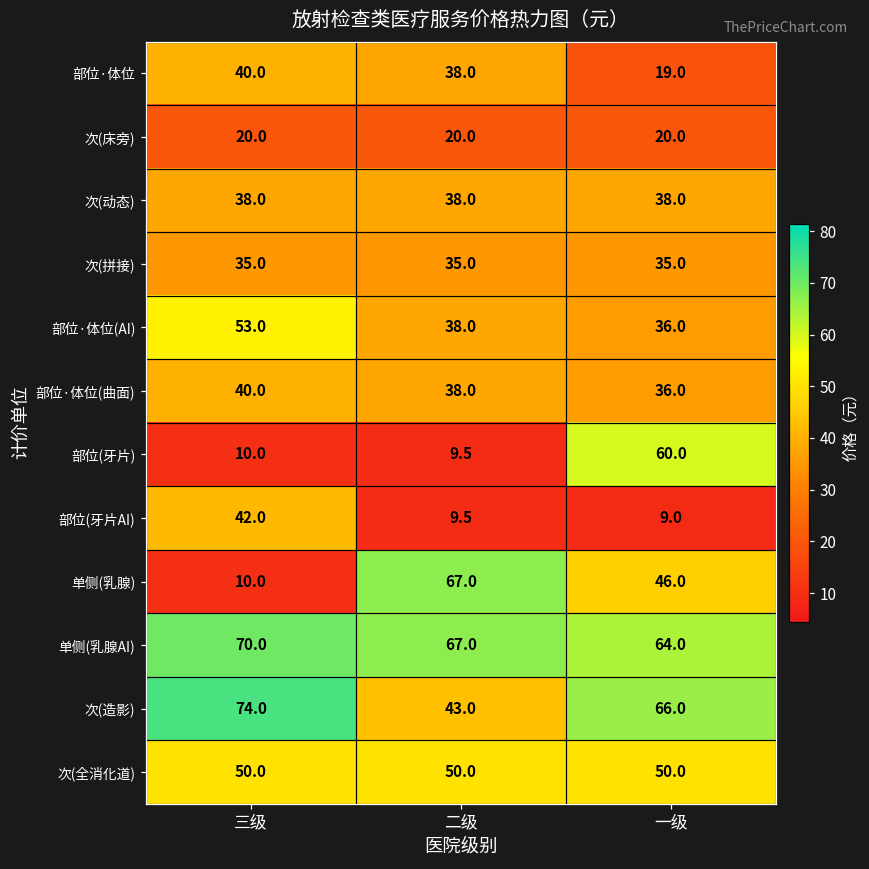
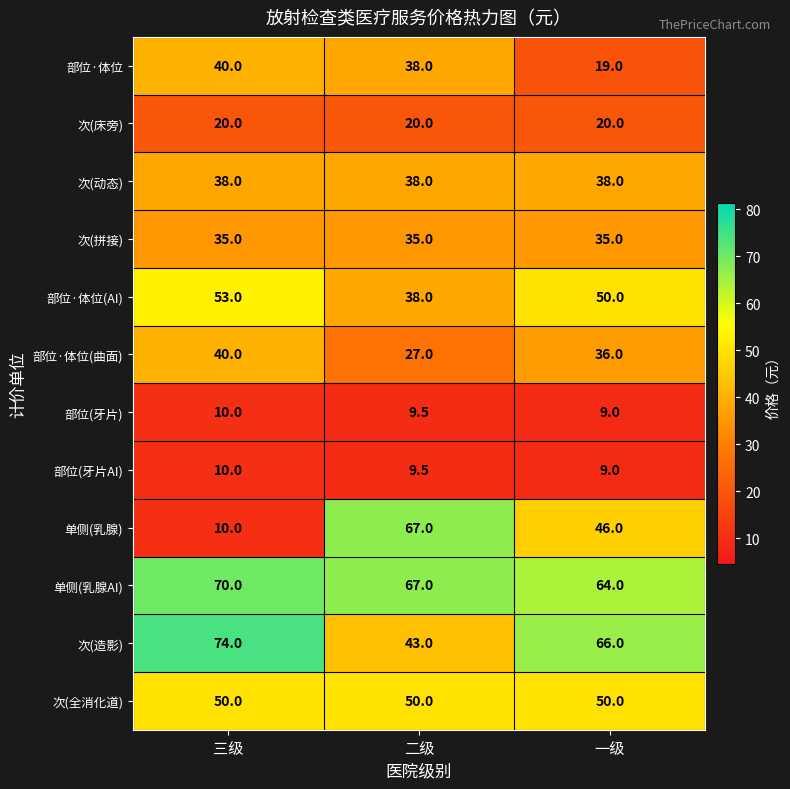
部位·体位(AI), 一级: 36.0 -> 50.0
部位·体位(曲面), 二级: 38.0 -> 27.0
部位(牙片), 一级: 60.0 -> 9.0
部位(牙片AI), 三级: 42.0 -> 10.0
